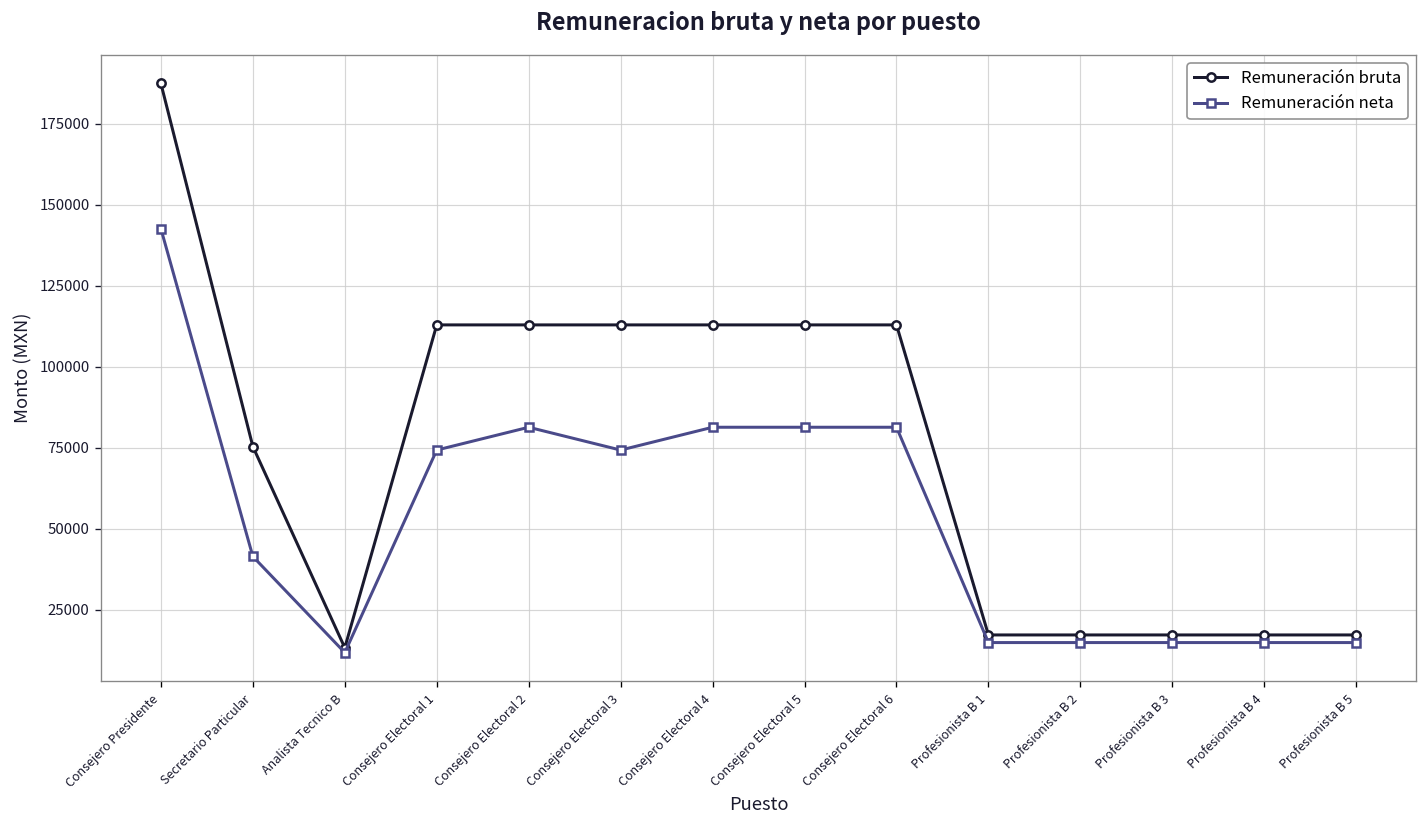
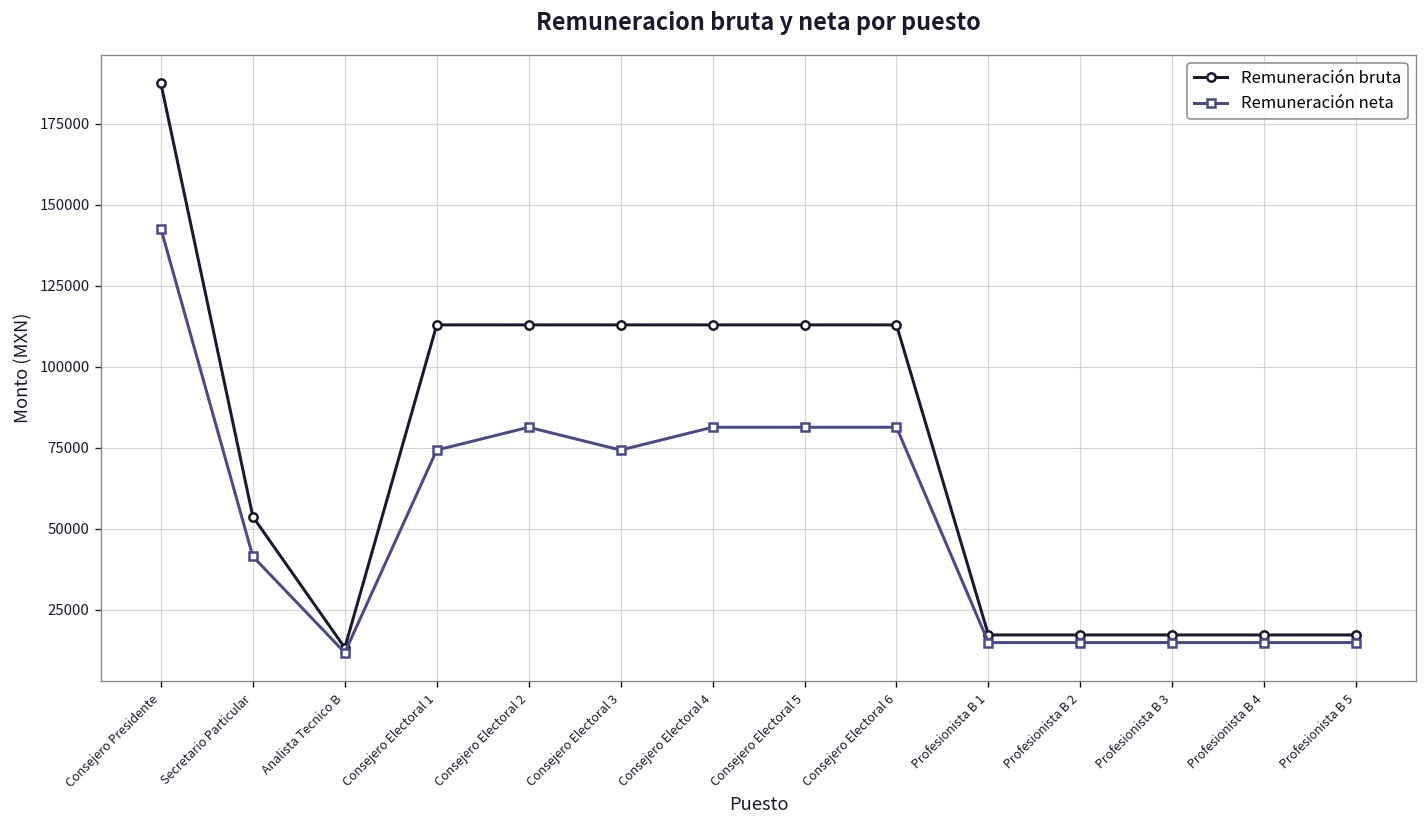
Remuneración bruta, Secretario Particular: 75000 -> 54000
